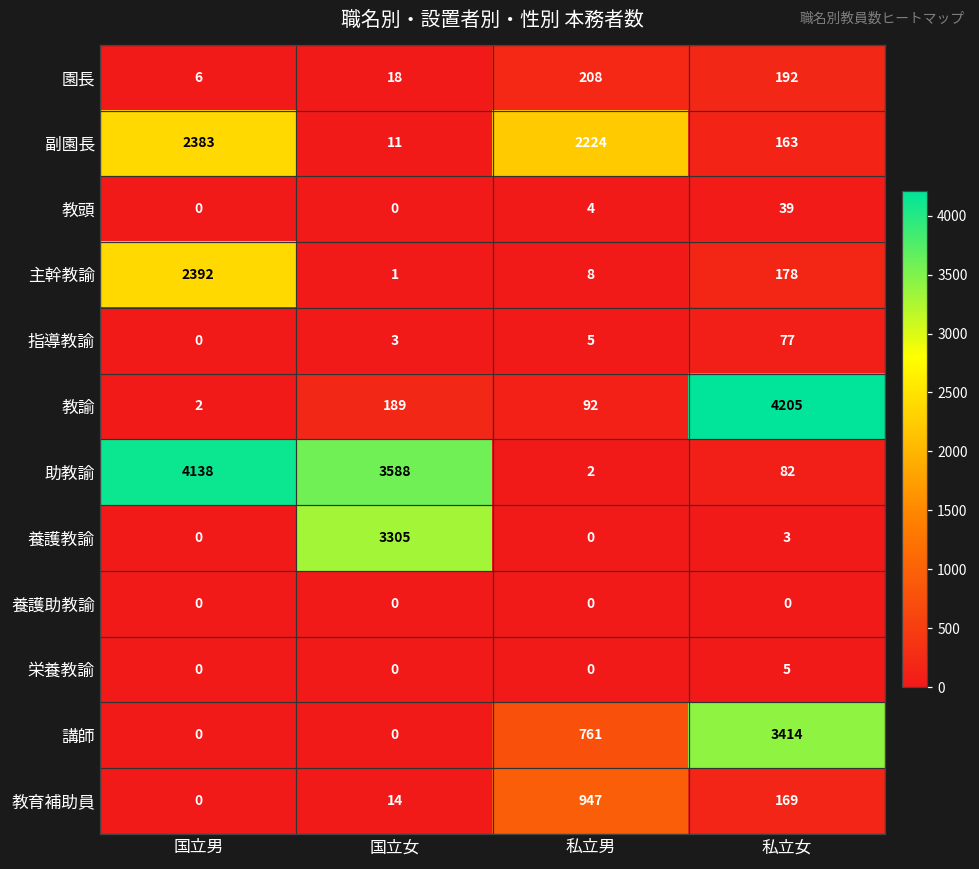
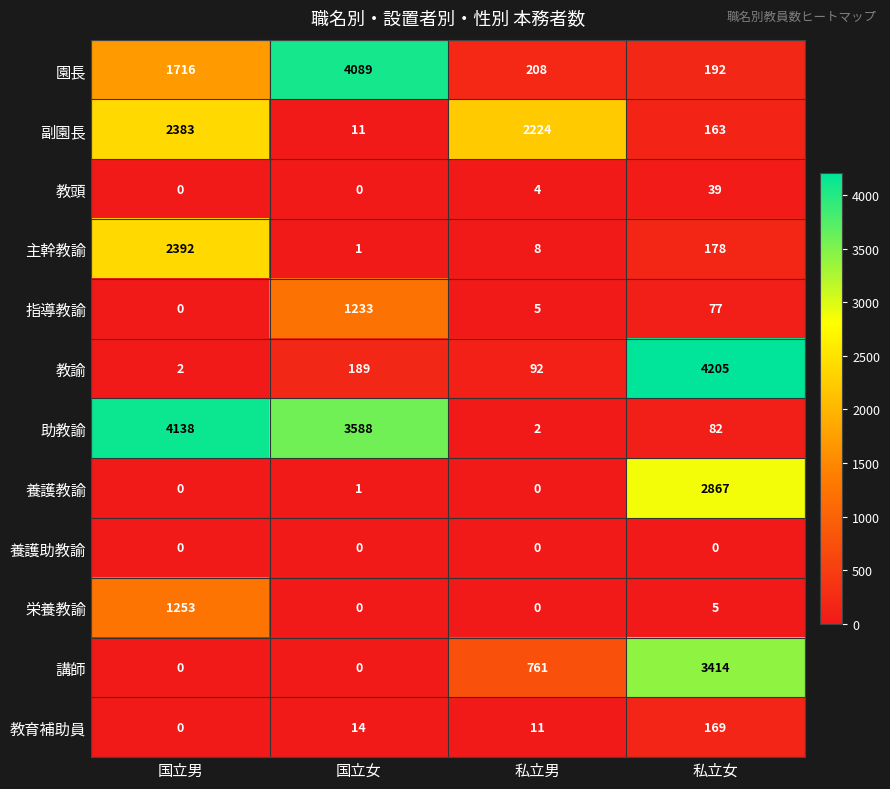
園長, 国立男: 6 -> 1716
園長, 国立女: 18 -> 4089
指導教諭, 国立女: 3 -> 1233
養護教諭, 国立女: 3305 -> 1
養護教諭, 私立女: 3 -> 2867
栄養教諭, 国立男: 0 -> 1253
教育補助員, 私立男: 947 -> 11
